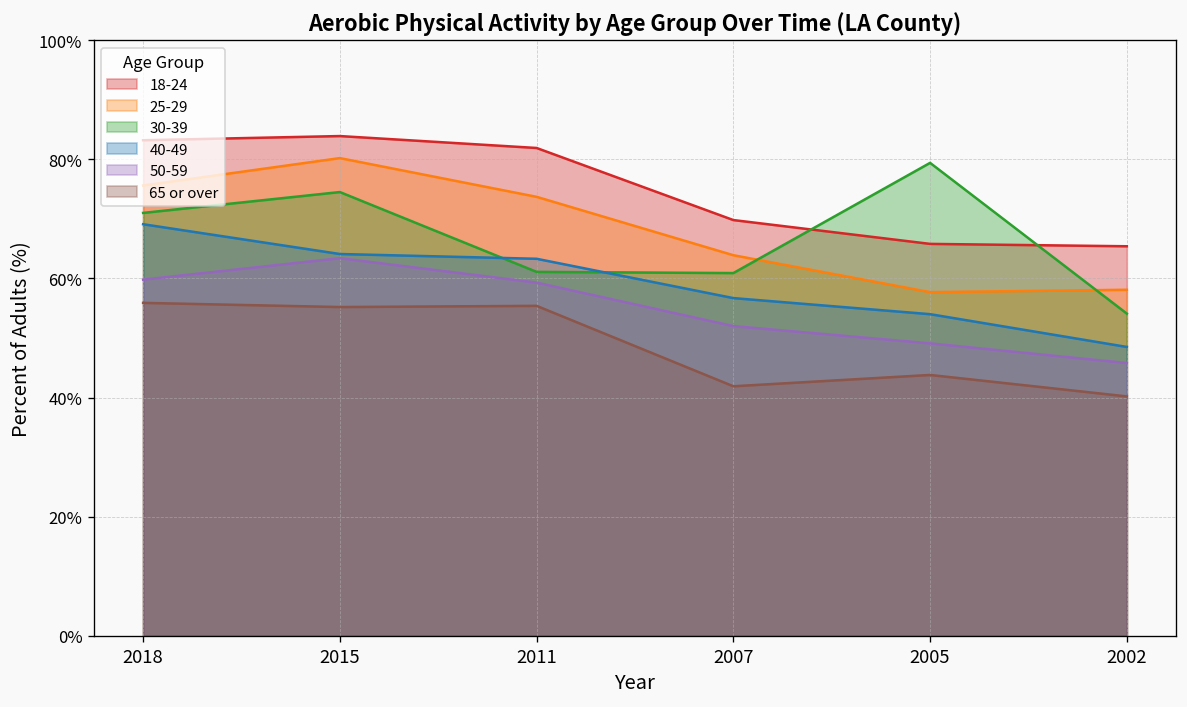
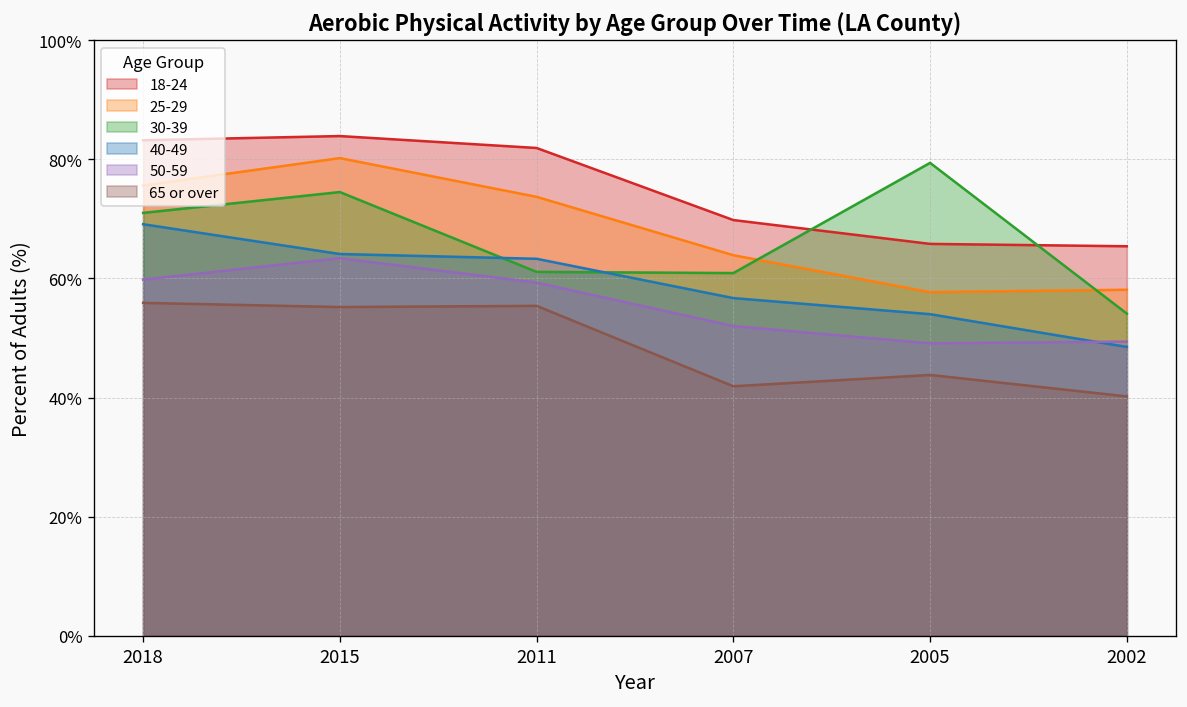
50-59, 2002: 46% -> 49%
